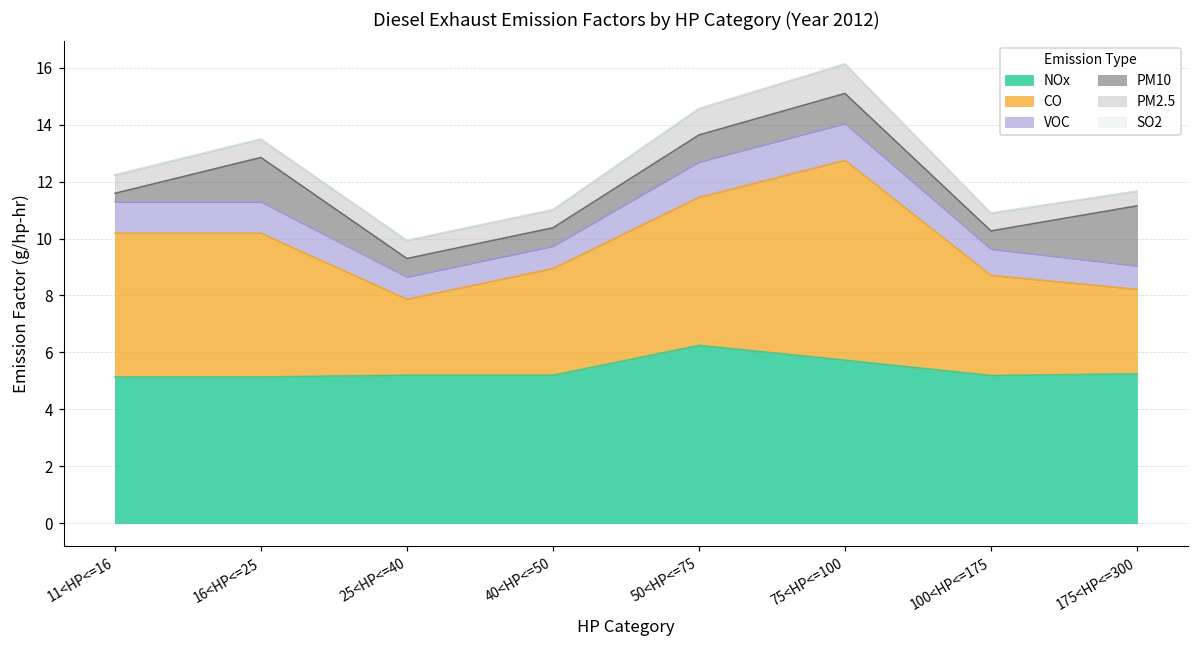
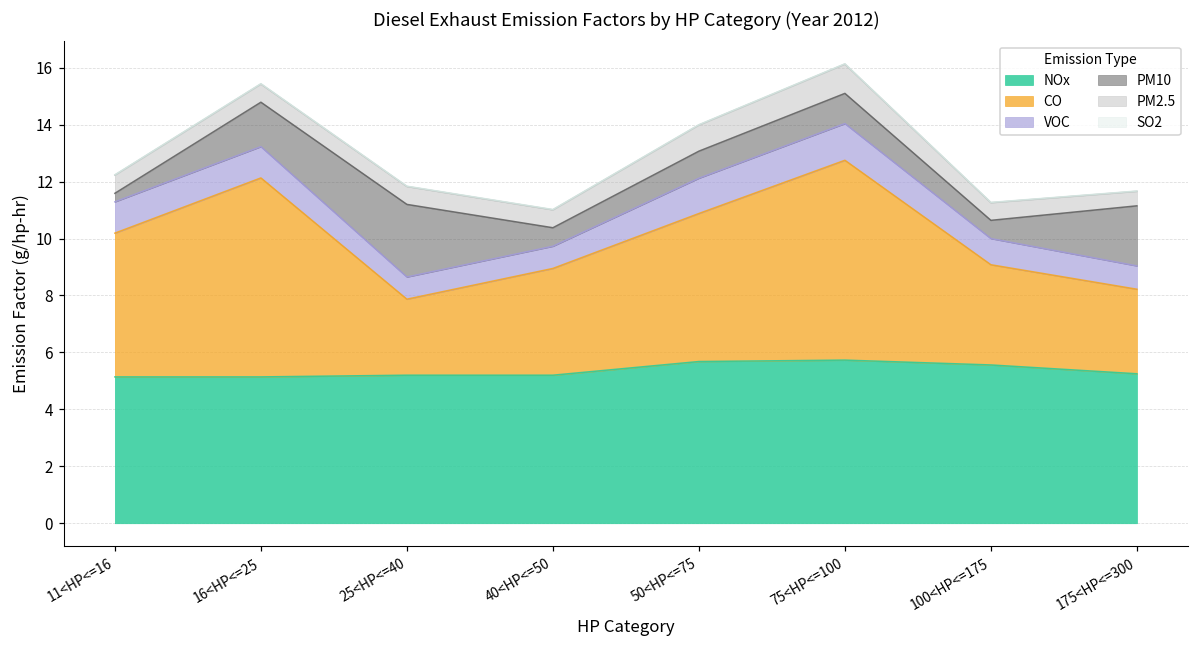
CO, 16<HP<=25: 5.1 -> 7.0
PM10, 25<HP<=40: 0.7 -> 2.5
NOx, 50<HP<=75: 6.3 -> 5.7
NOx, 100<HP<=175: 5.2 -> 5.6
